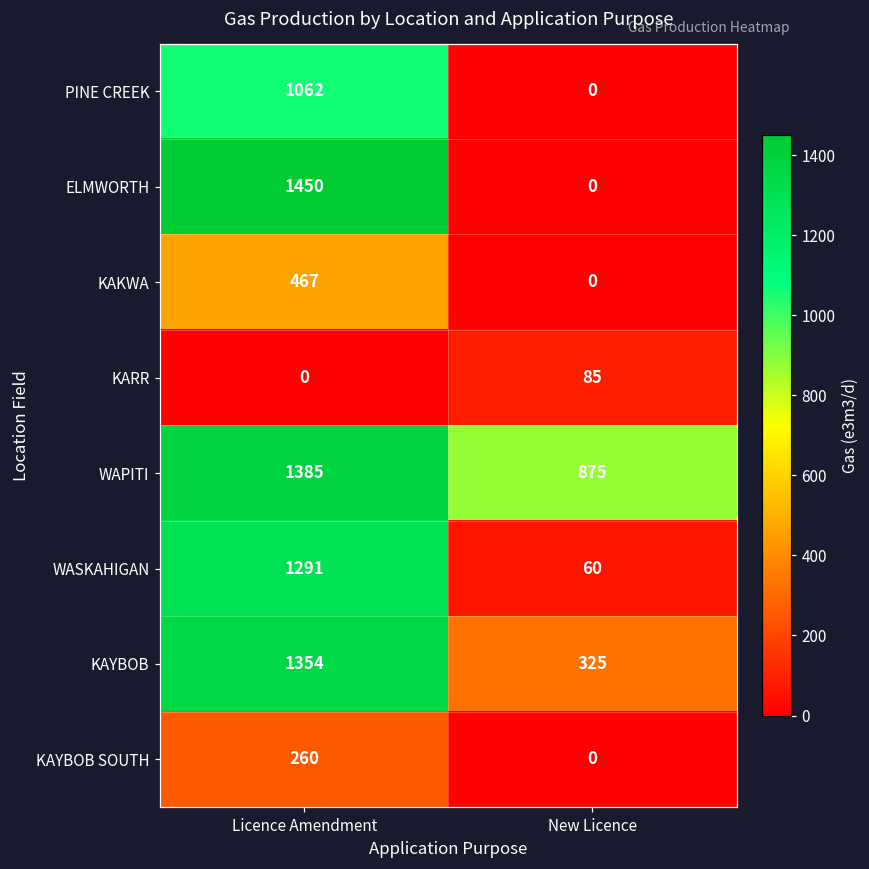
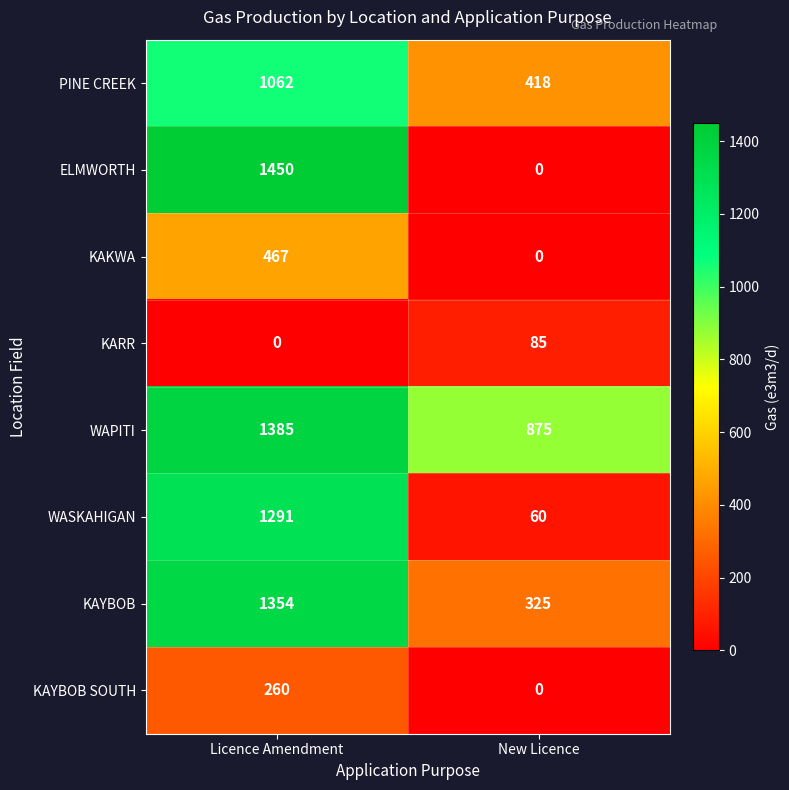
PINE CREEK, New Licence: 0 -> 418
